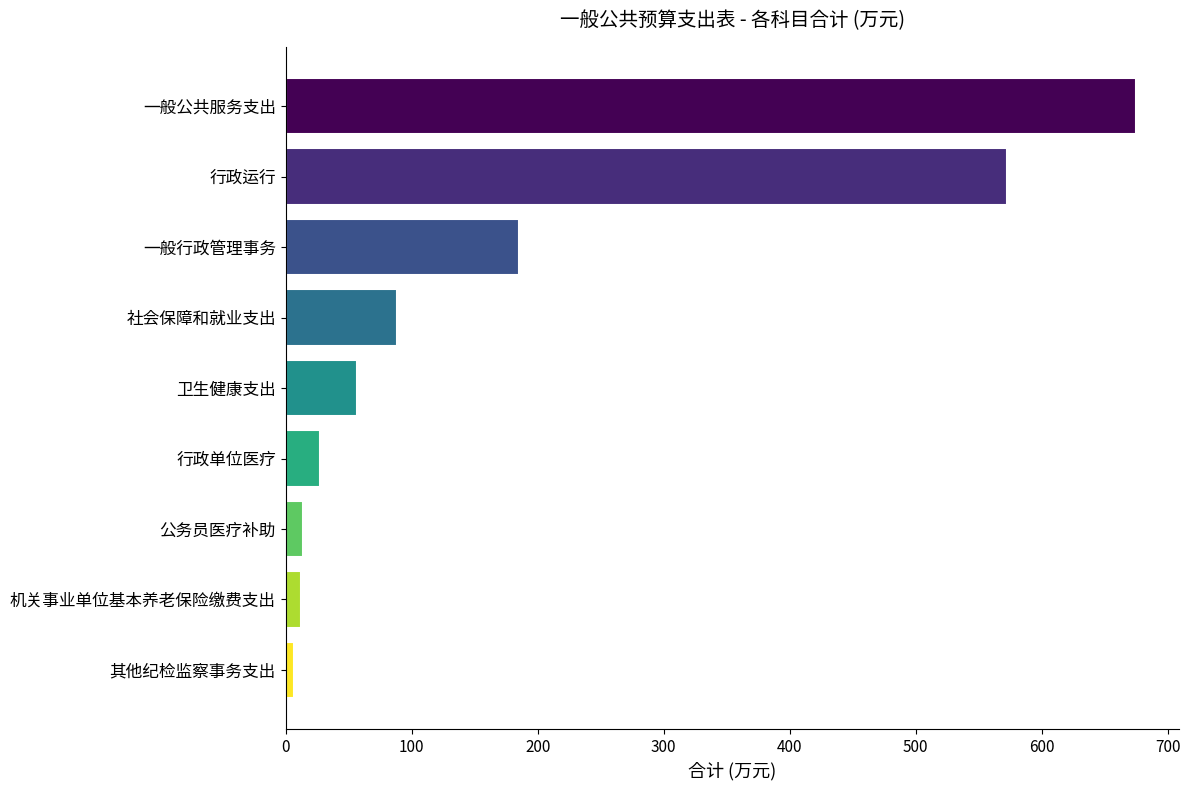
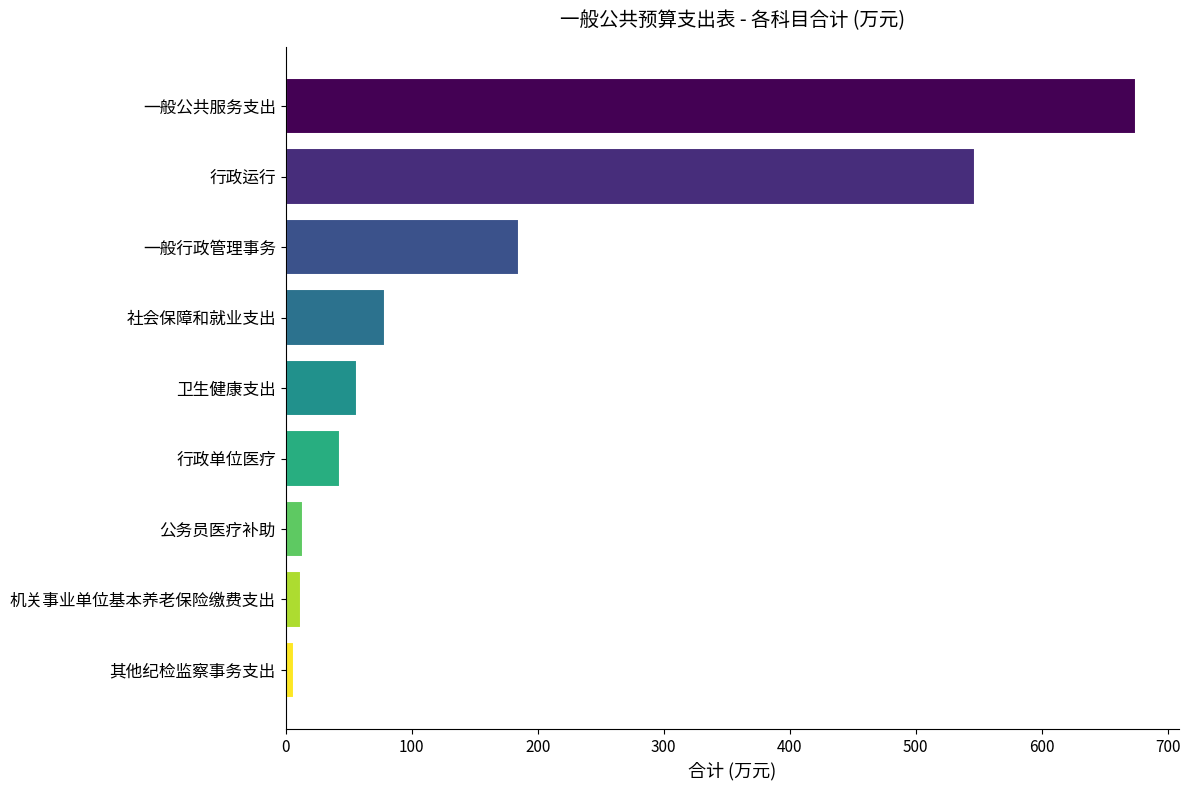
行政运行: 573 -> 547
社会保障和就业支出: 88 -> 79
行政单位医疗: 27 -> 43
